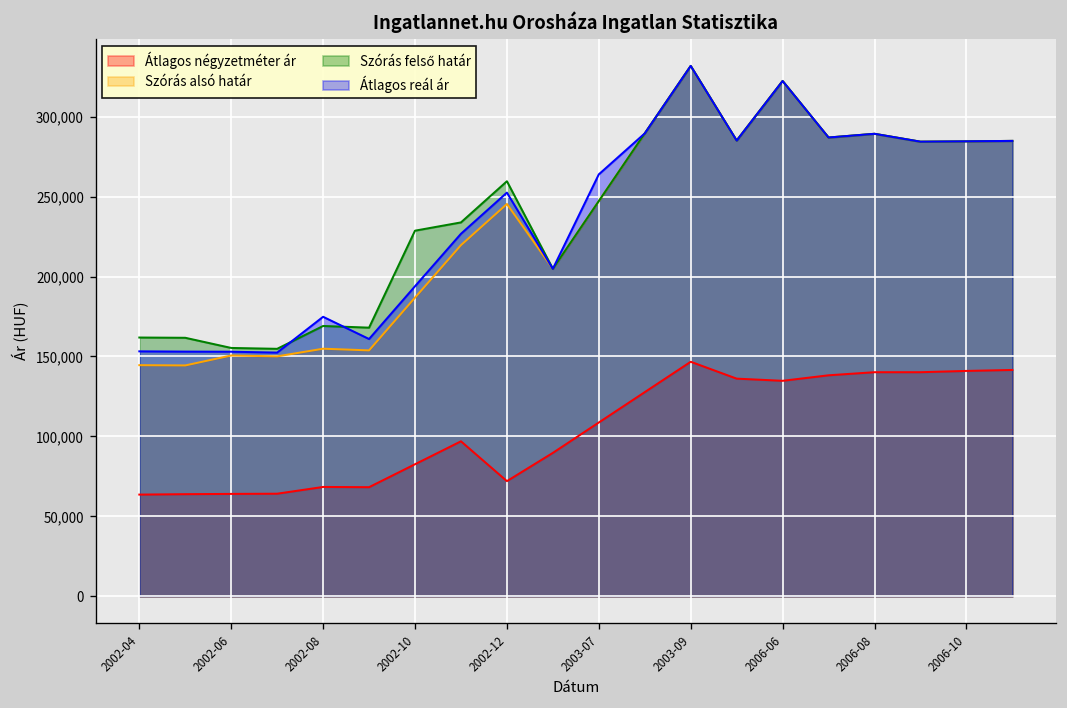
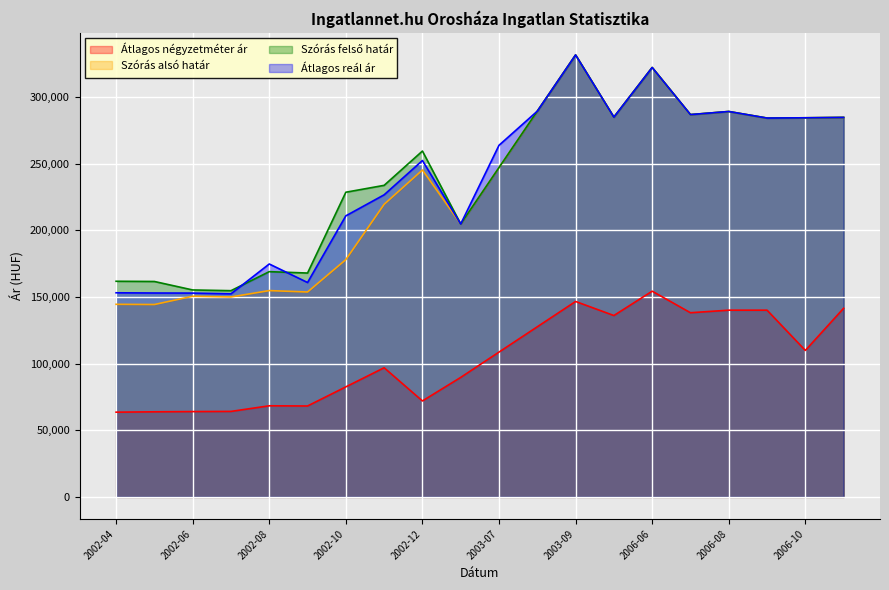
Szórás alsó határ, 2002-10: 187,000 -> 178,000
Átlagos reál ár, 2002-10: 194,000 -> 211,000
Átlagos négyzetméter ár, 2006-06: 135,000 -> 154,000
Átlagos négyzetméter ár, 2006-10: 141,000 -> 110,000
